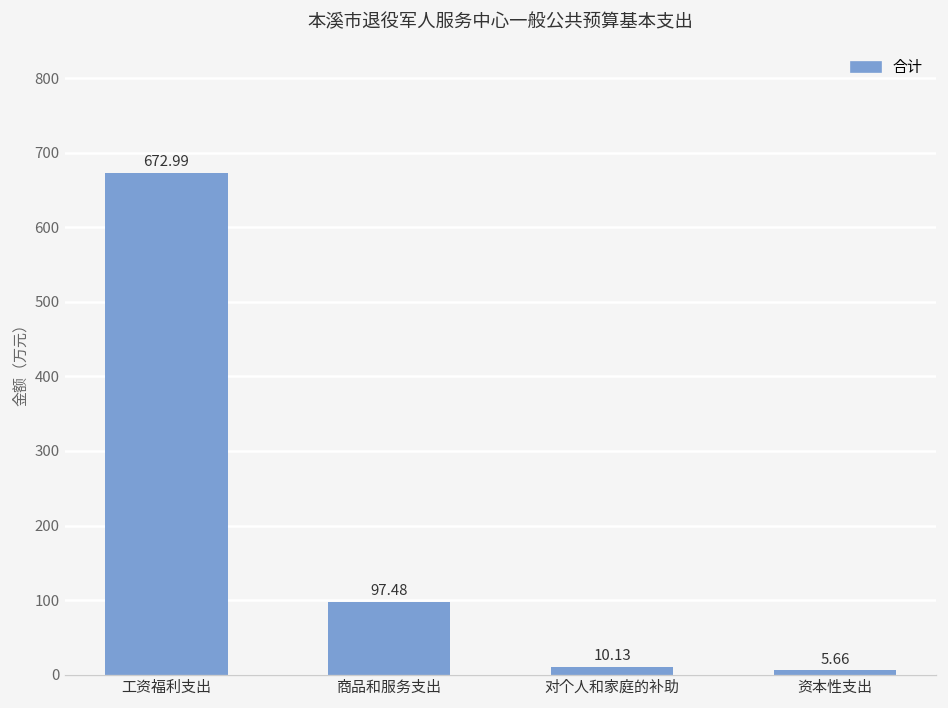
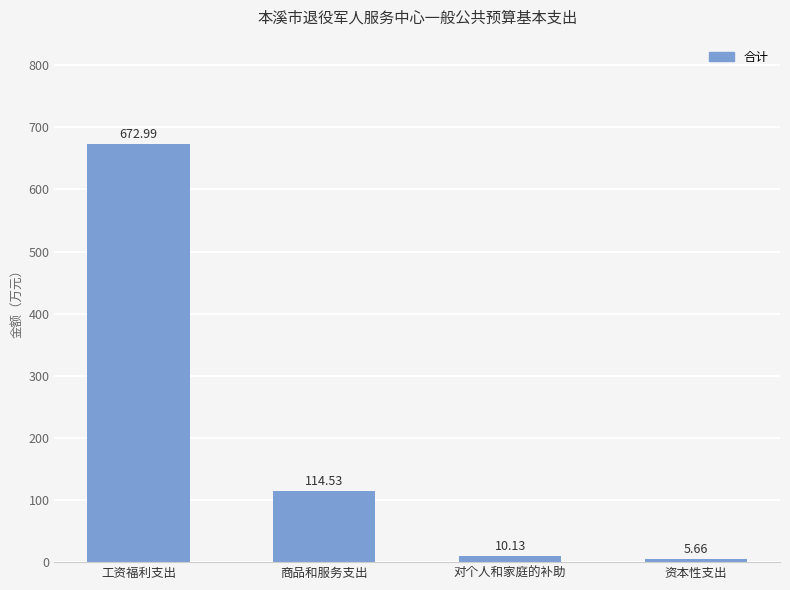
商品和服务支出: 97.48 -> 114.53
